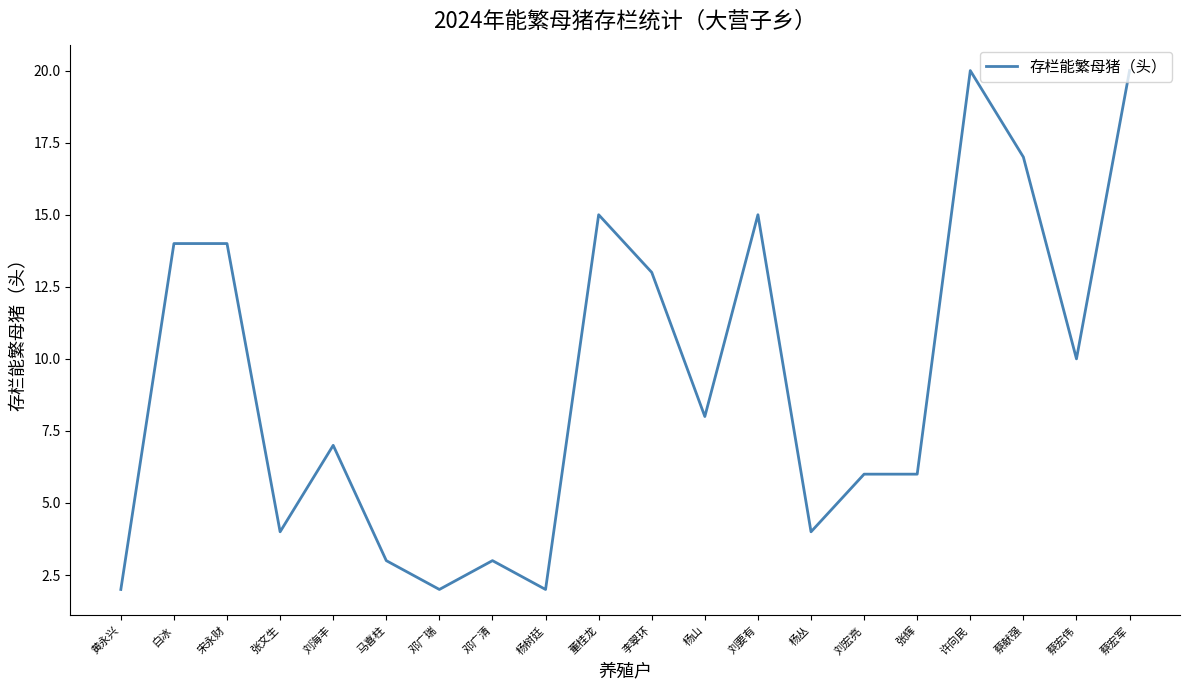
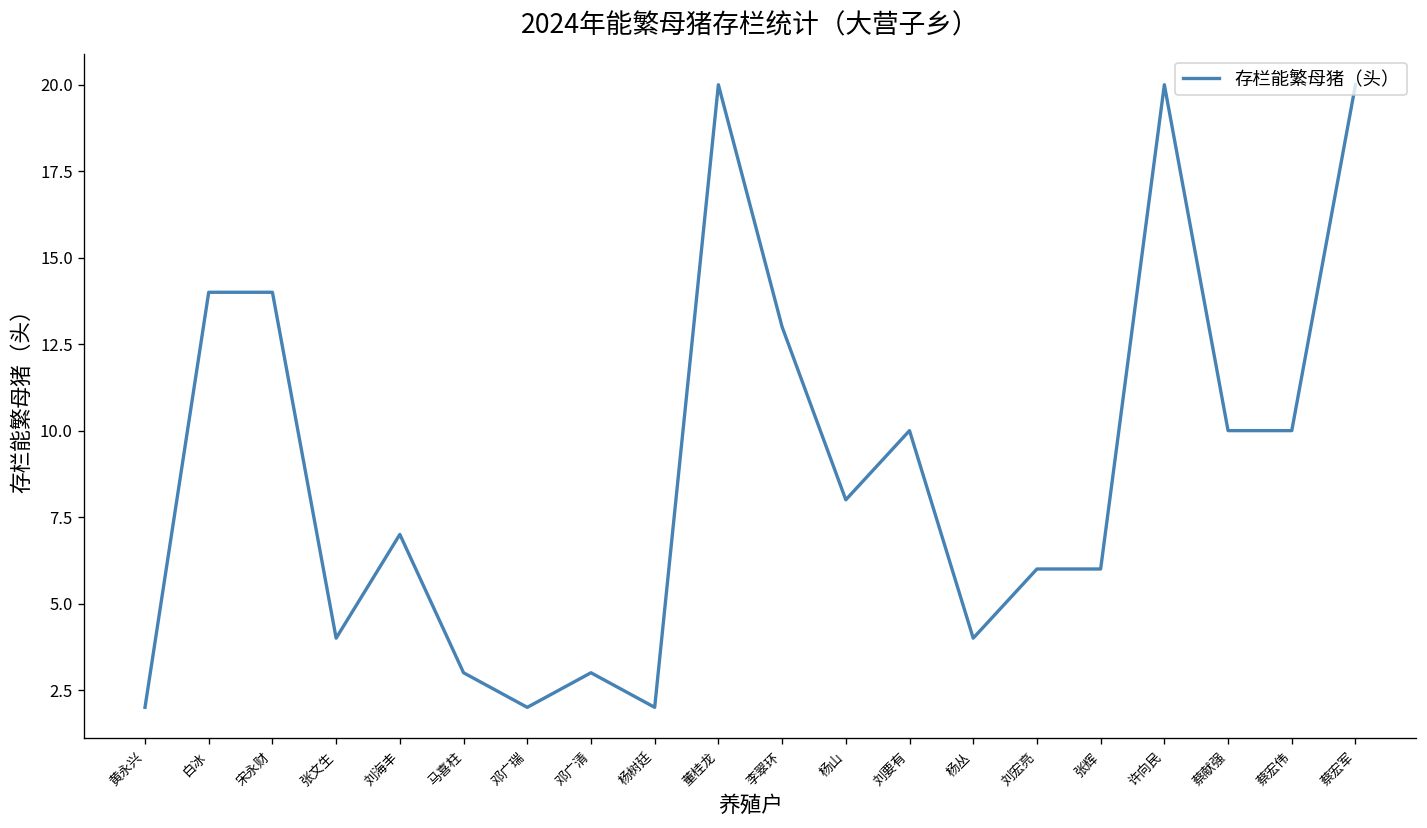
董桂龙: 15 -> 20
刘要有: 15 -> 10
蔡献强: 17 -> 10
